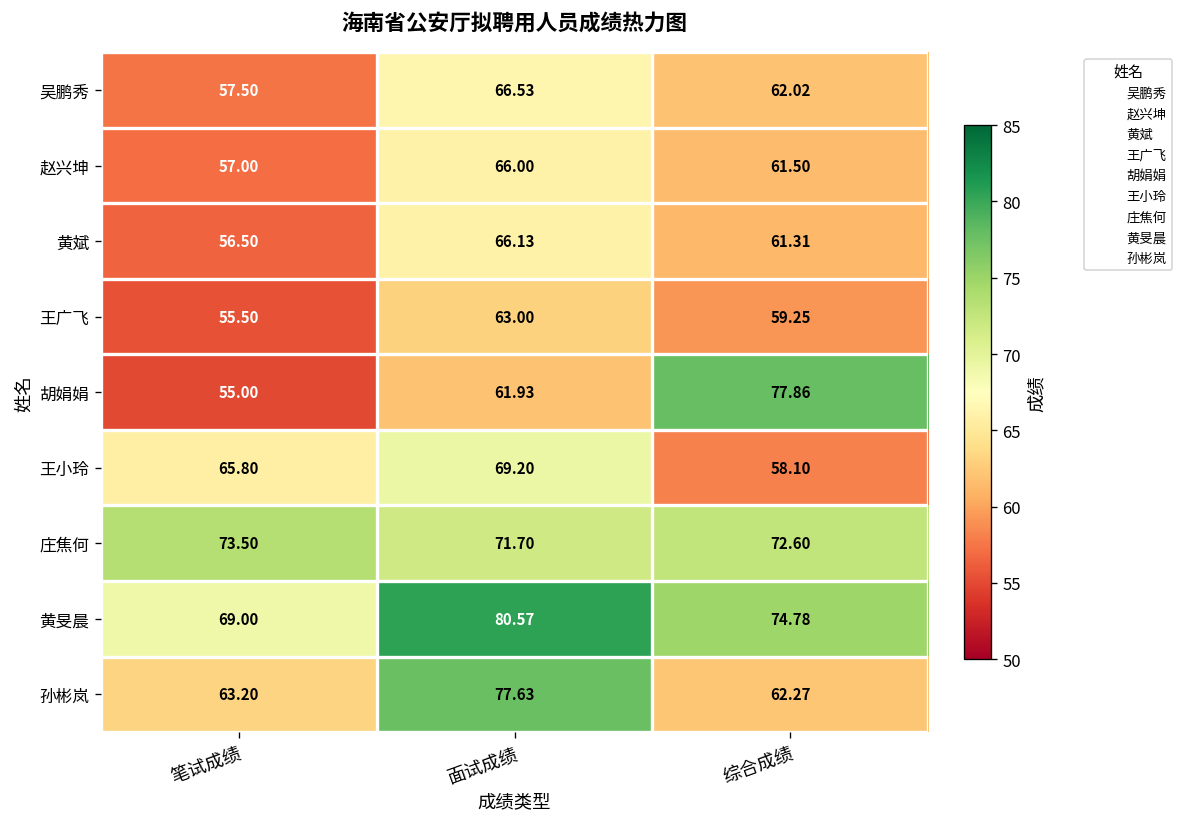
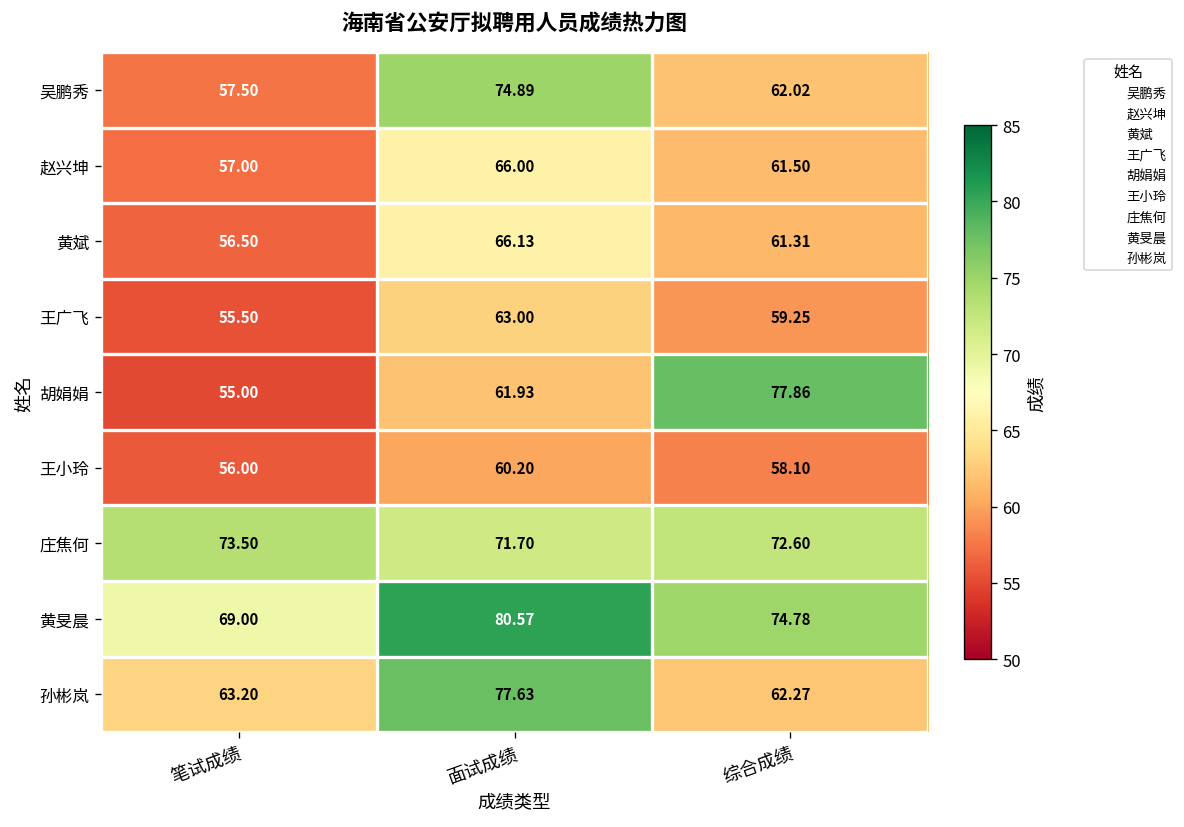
吴鹏秀, 面试成绩: 66.53 -> 74.89
王小玲, 笔试成绩: 65.80 -> 56.00
王小玲, 面试成绩: 69.20 -> 60.20
